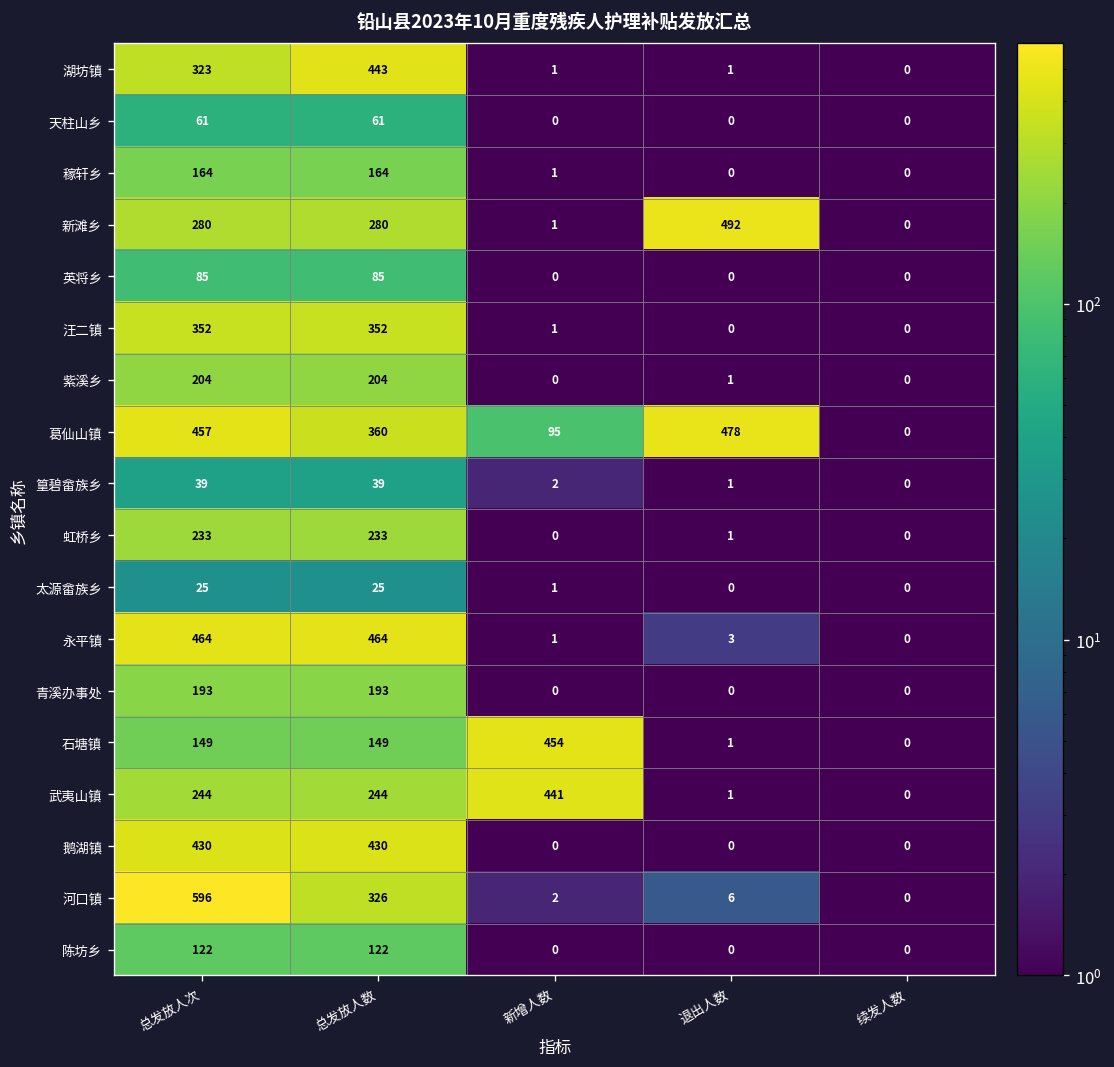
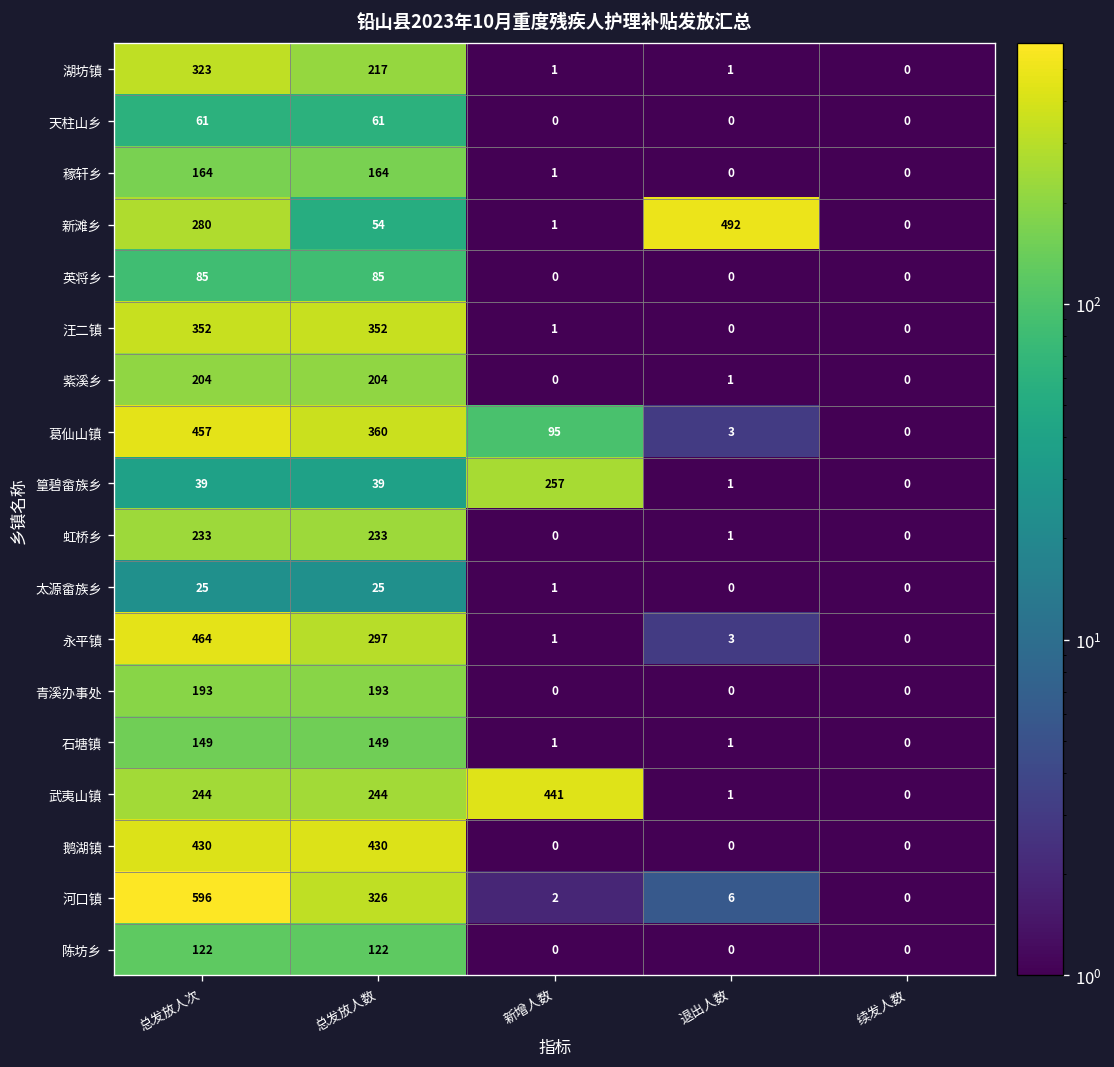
湖坊镇, 总发放人数: 443 -> 217
新滩乡, 总发放人数: 280 -> 54
葛仙山镇, 退出人数: 478 -> 3
篁碧畲族乡, 新增人数: 2 -> 257
永平镇, 总发放人数: 464 -> 297
石塘镇, 新增人数: 454 -> 1
